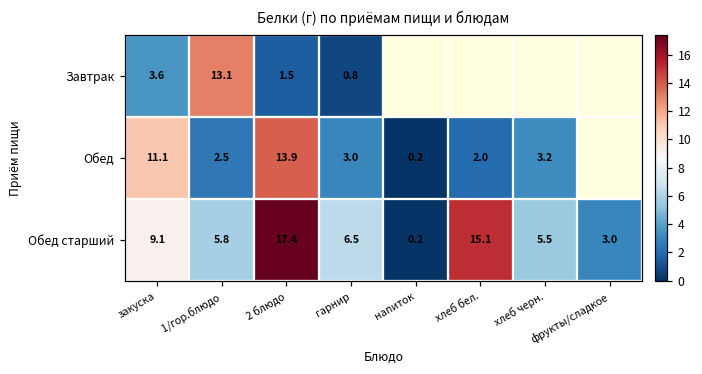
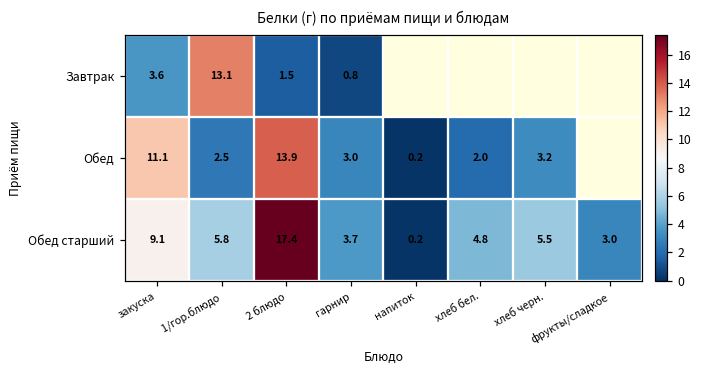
Обед старший, гарнир: 6.5 -> 3.7
Обед старший, хлеб бел.: 15.1 -> 4.8
